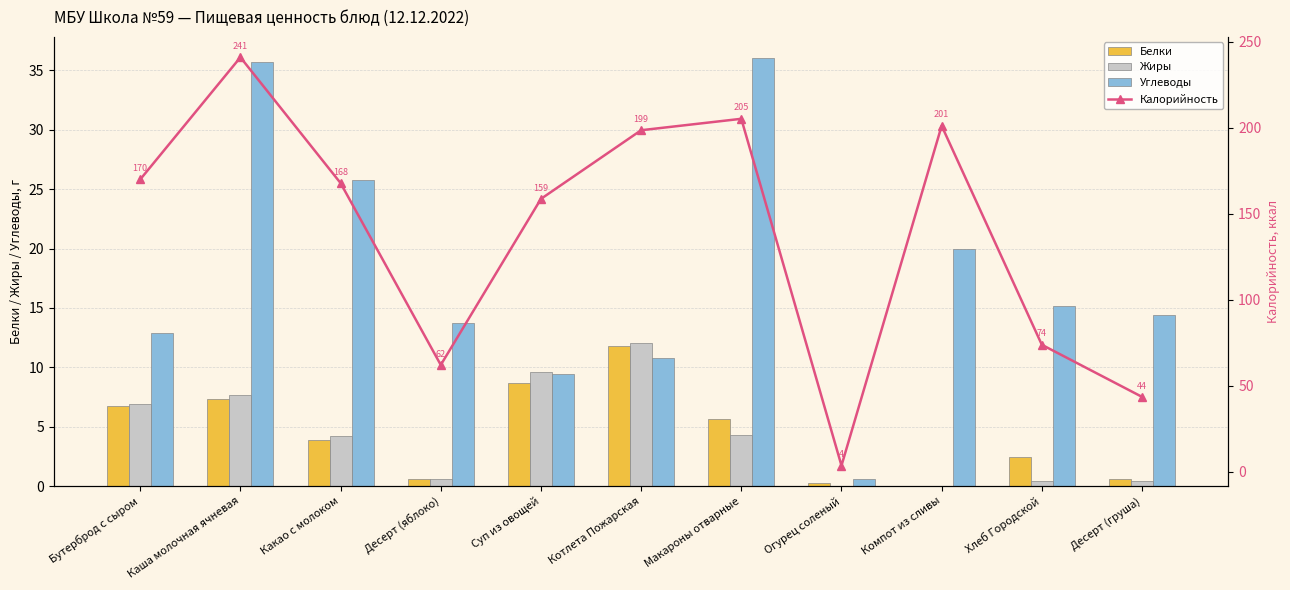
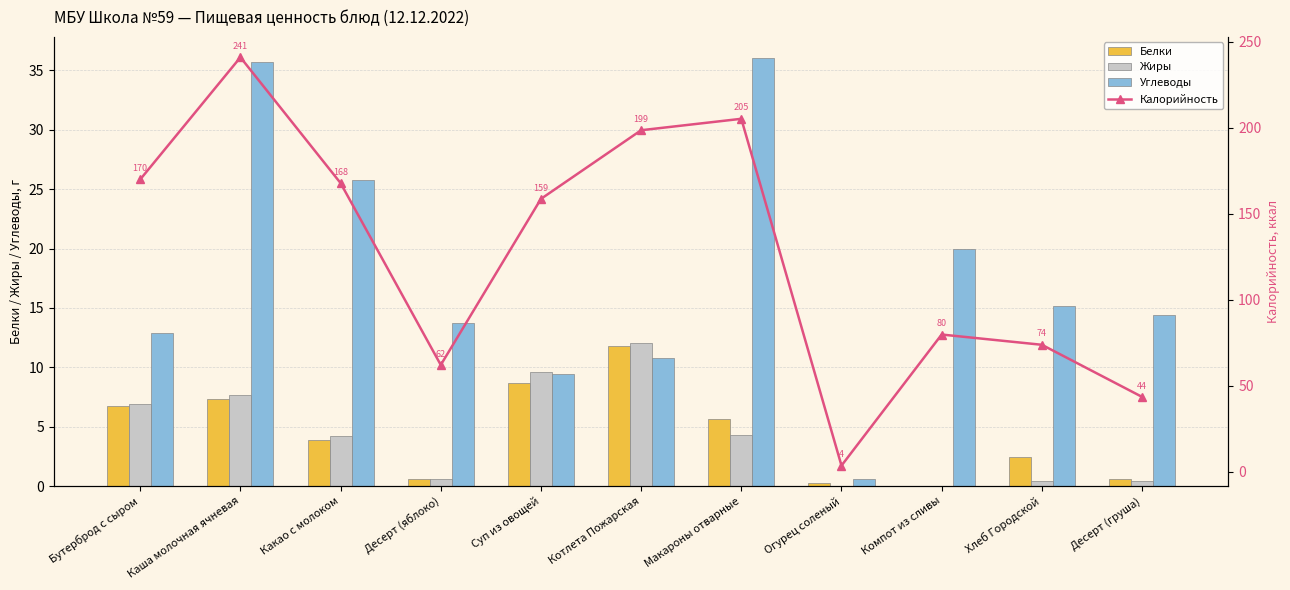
Калорийность, Компот из сливы: 201 -> 80
